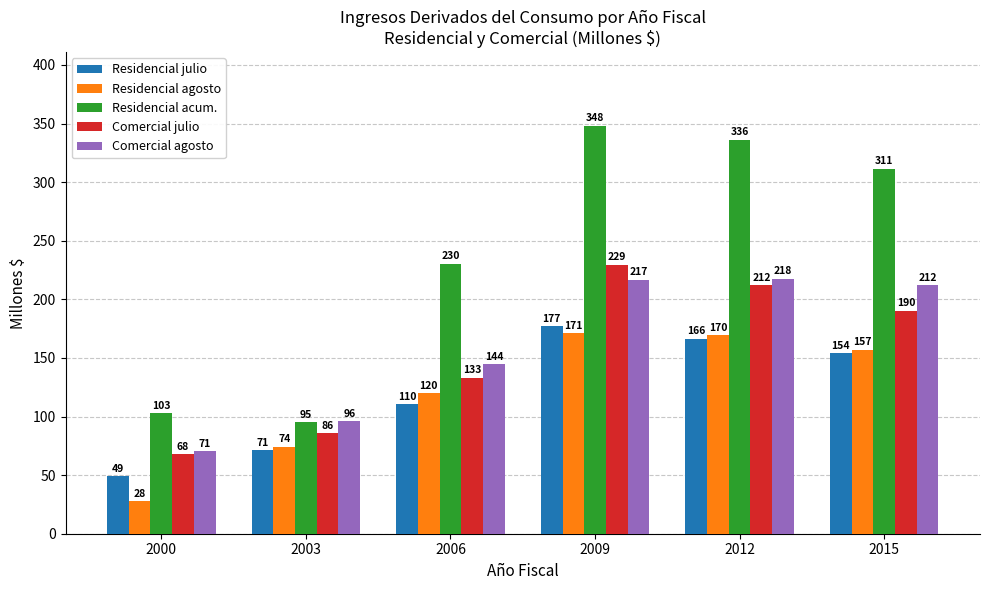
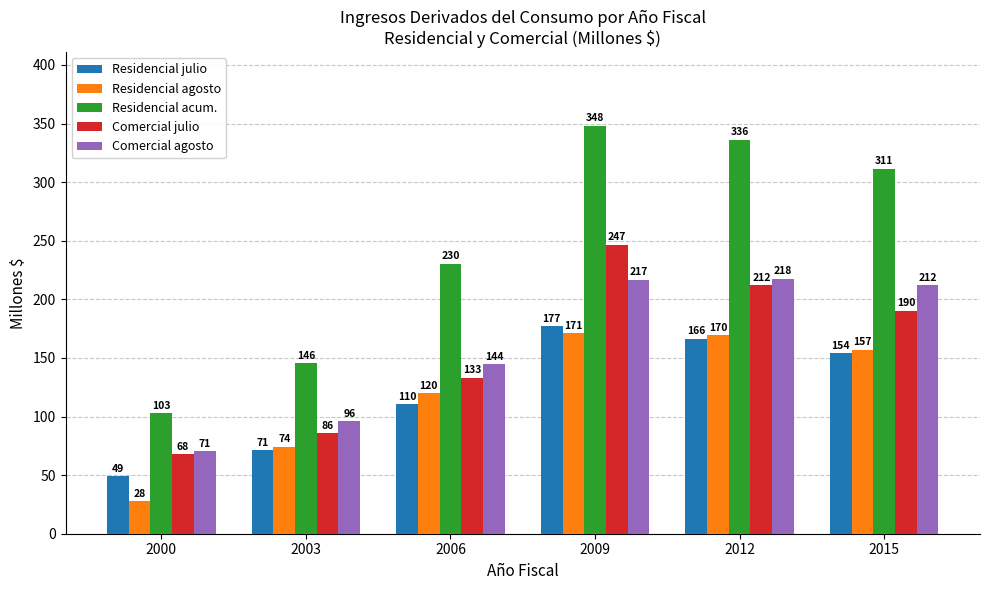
Residencial acum., 2003: 95 -> 146
Comercial julio, 2009: 229 -> 247
